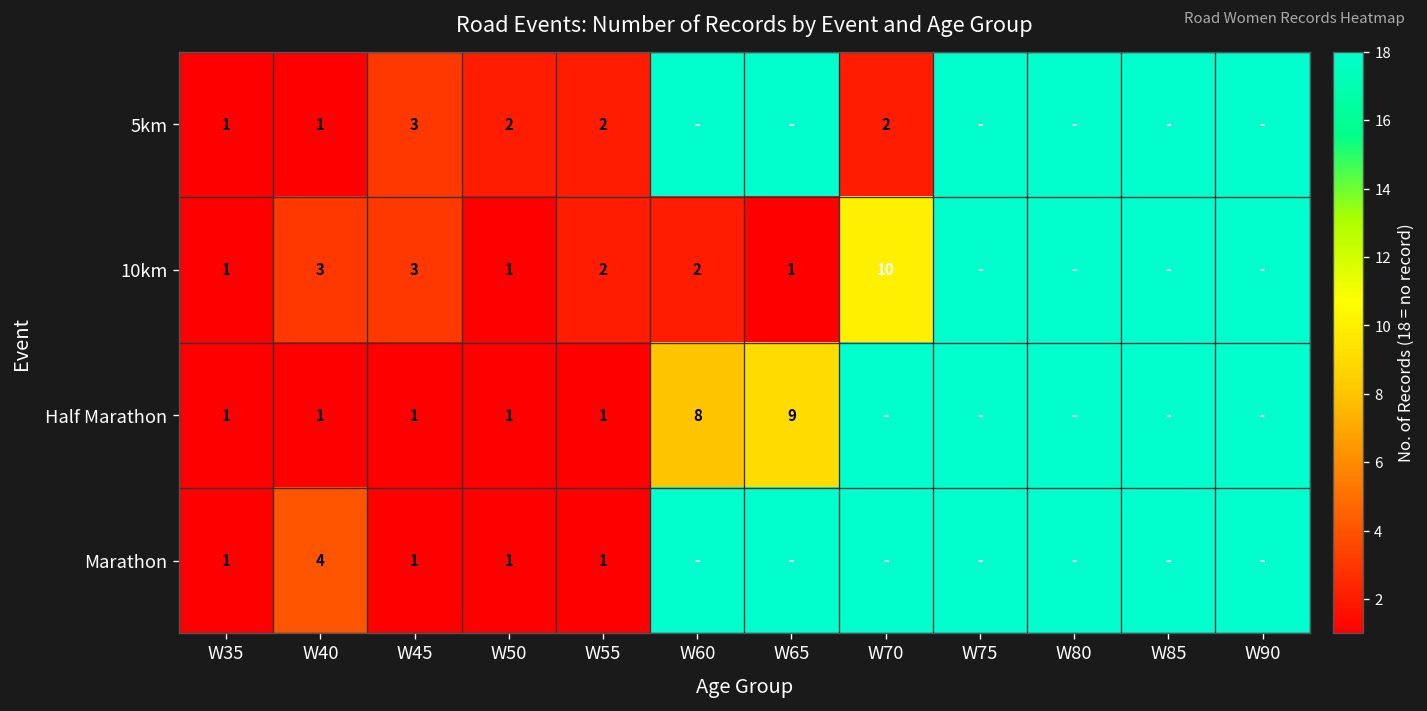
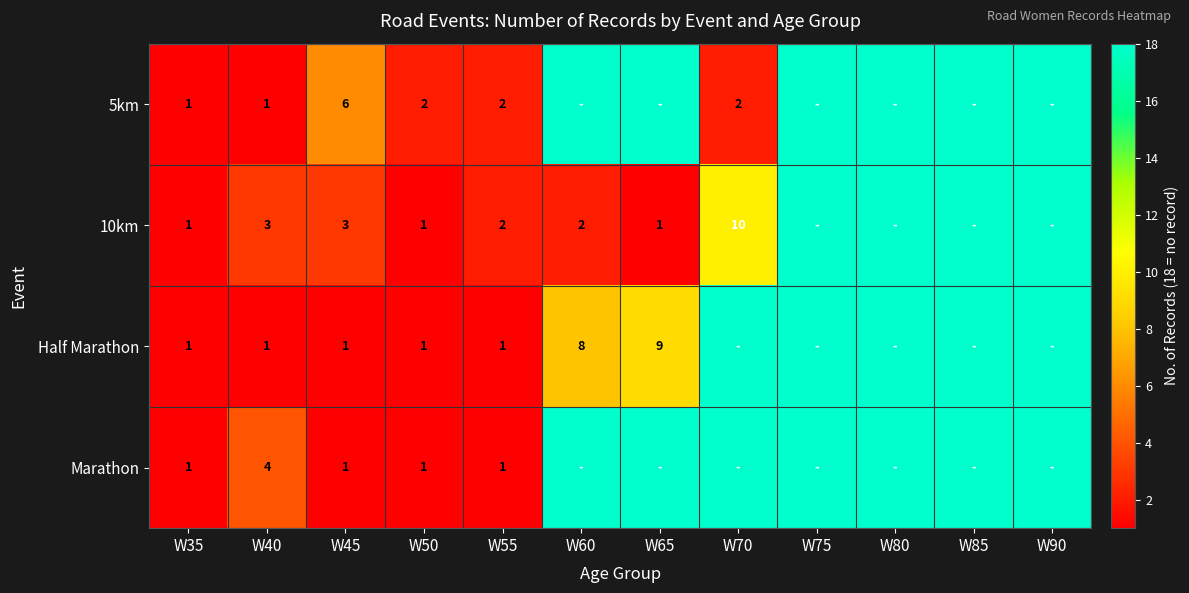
5km, W45: 3 -> 6
